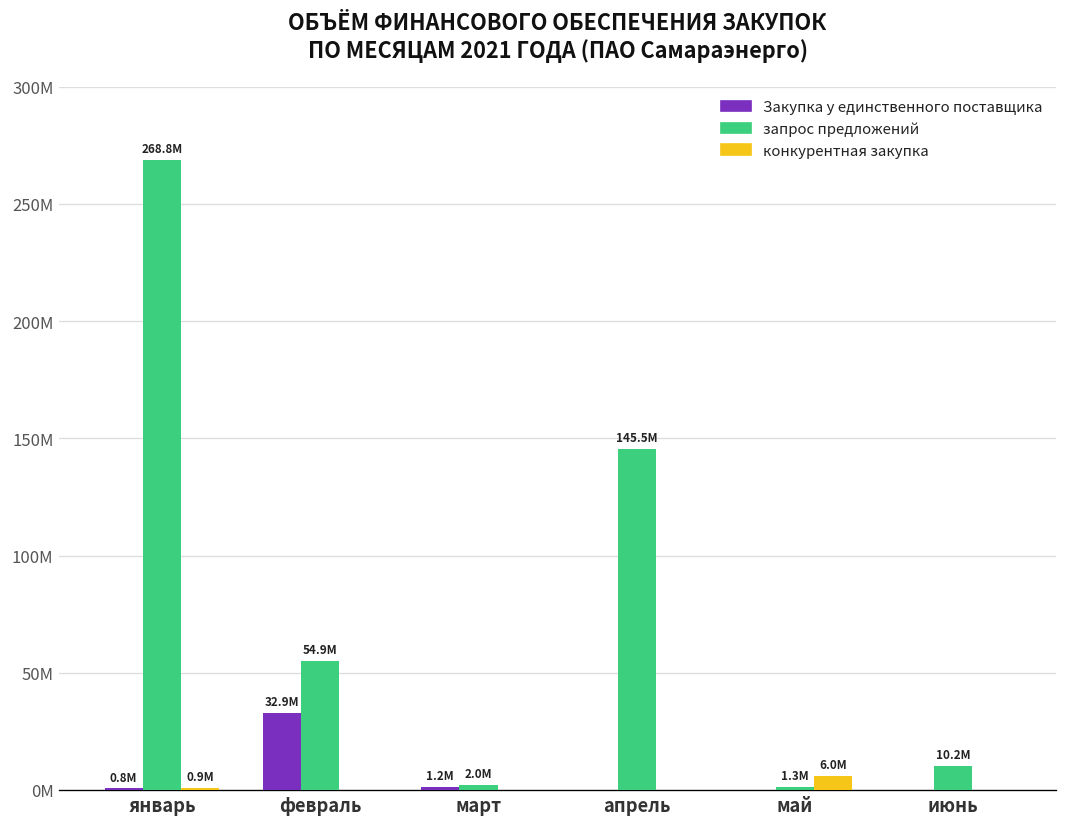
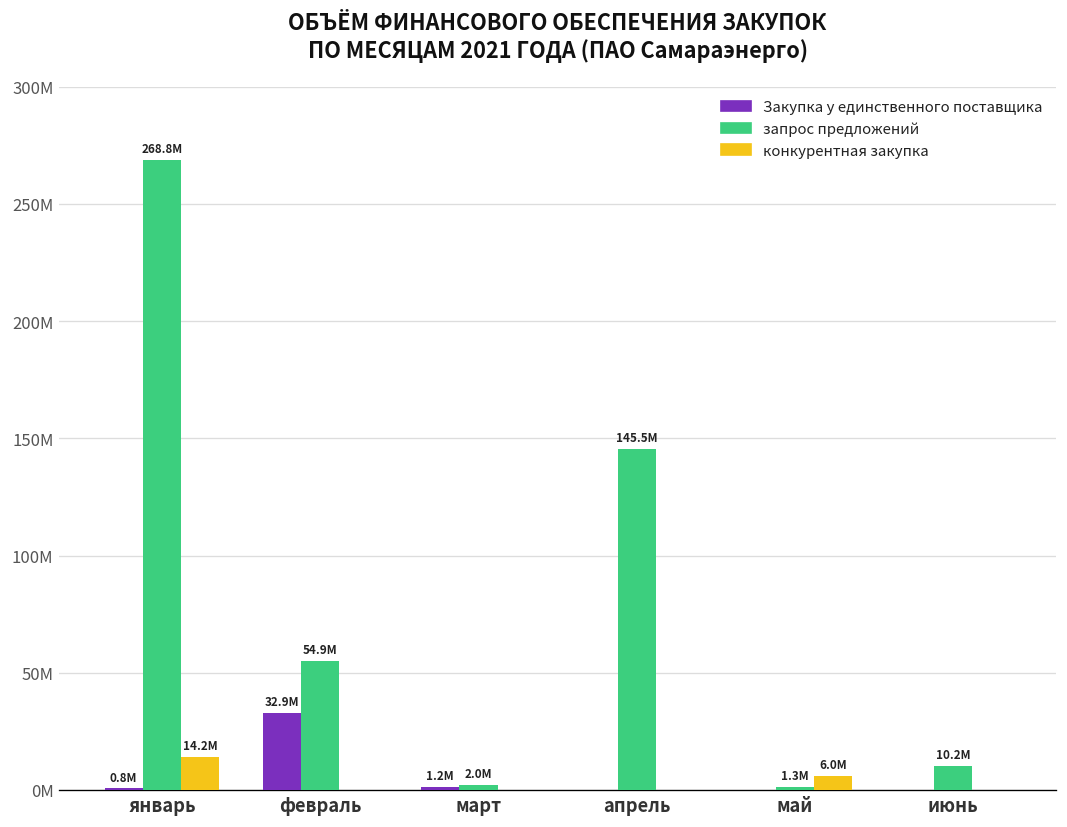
конкурентная закупка, январь: 0.9М -> 14.2М
